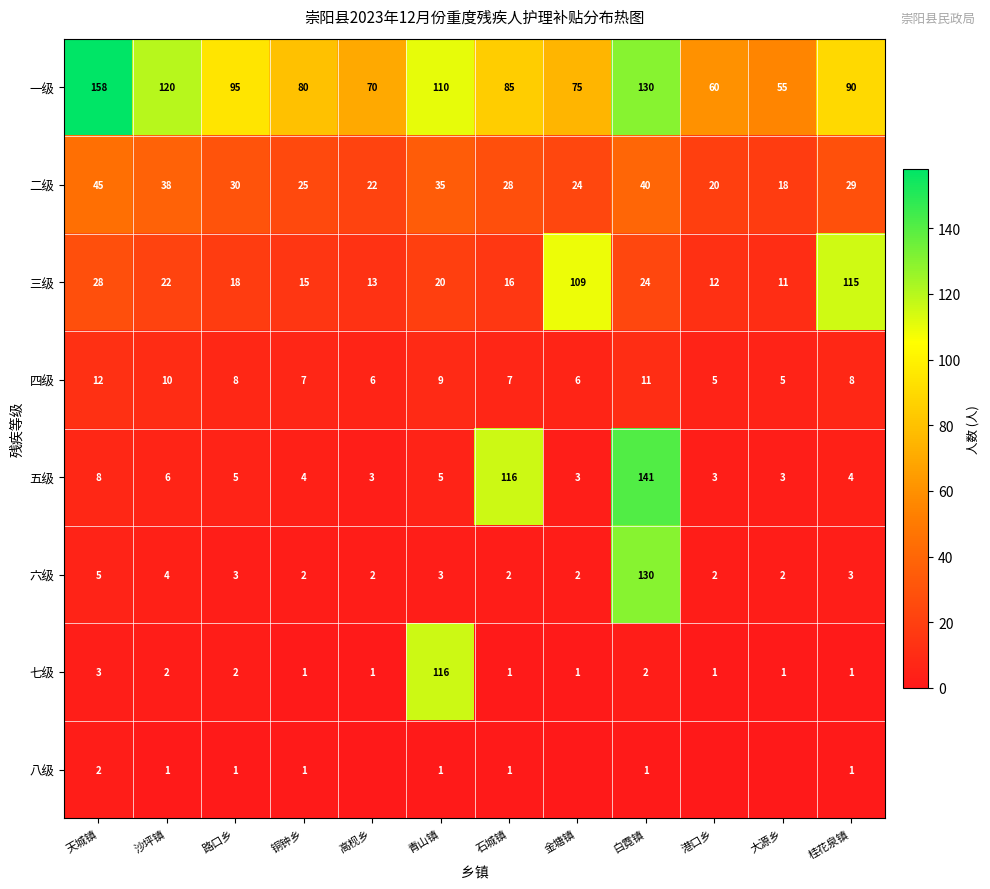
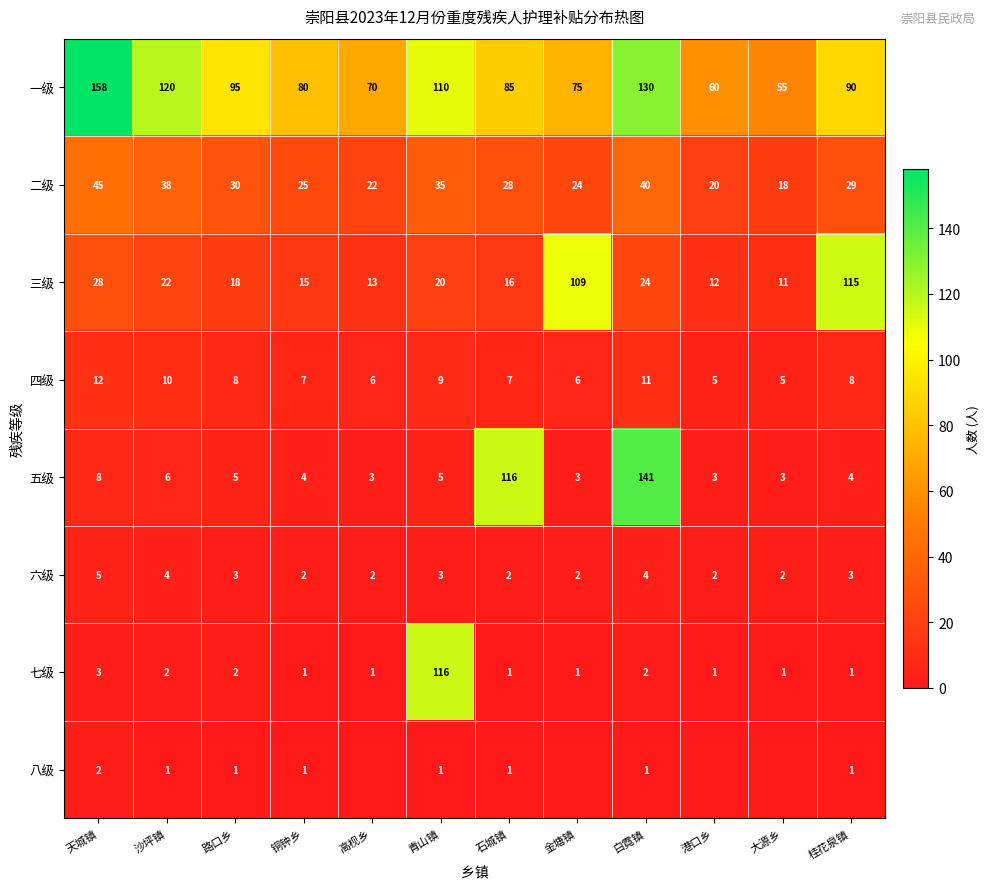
六级, 白霓镇: 130 -> 4
